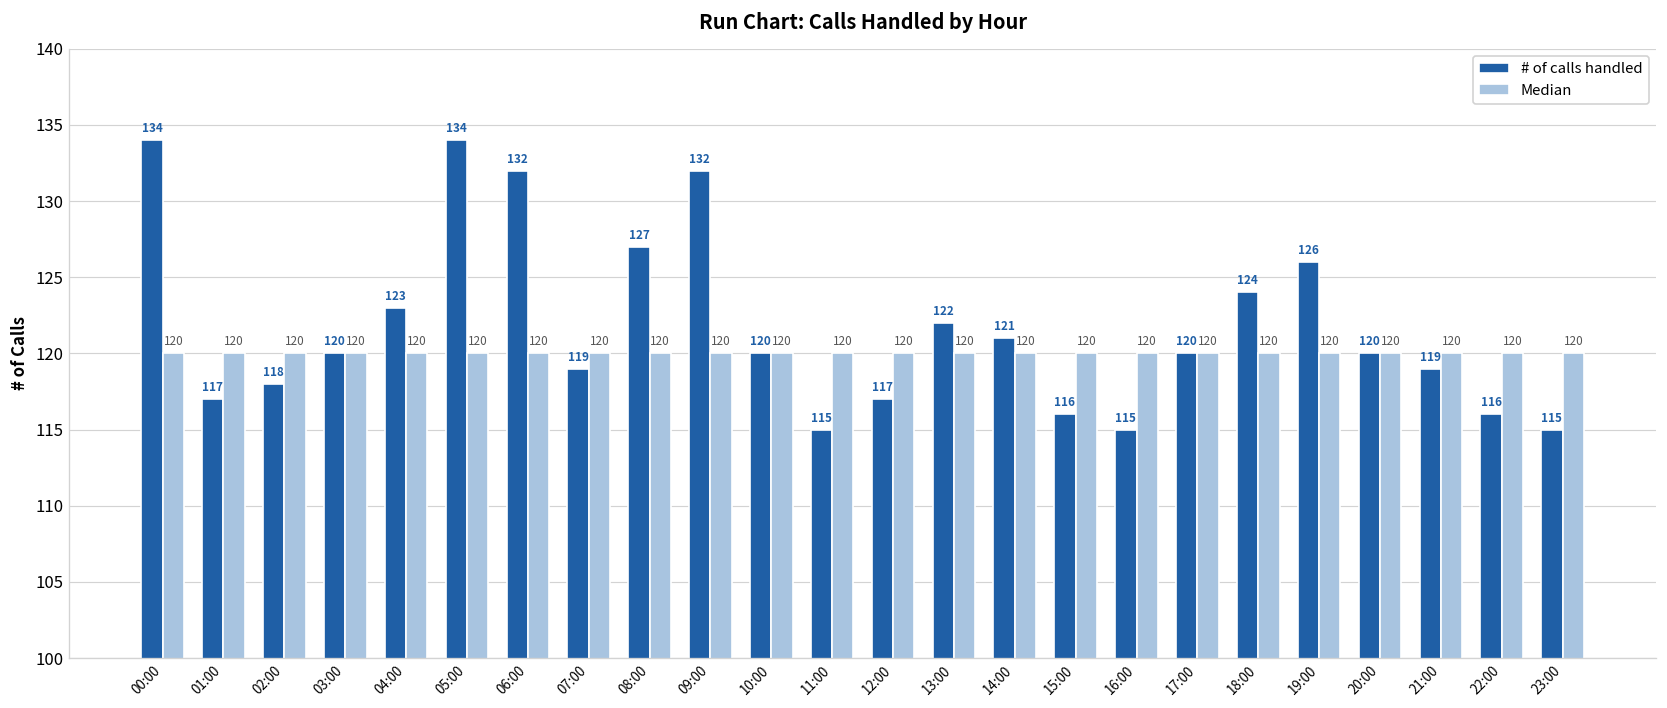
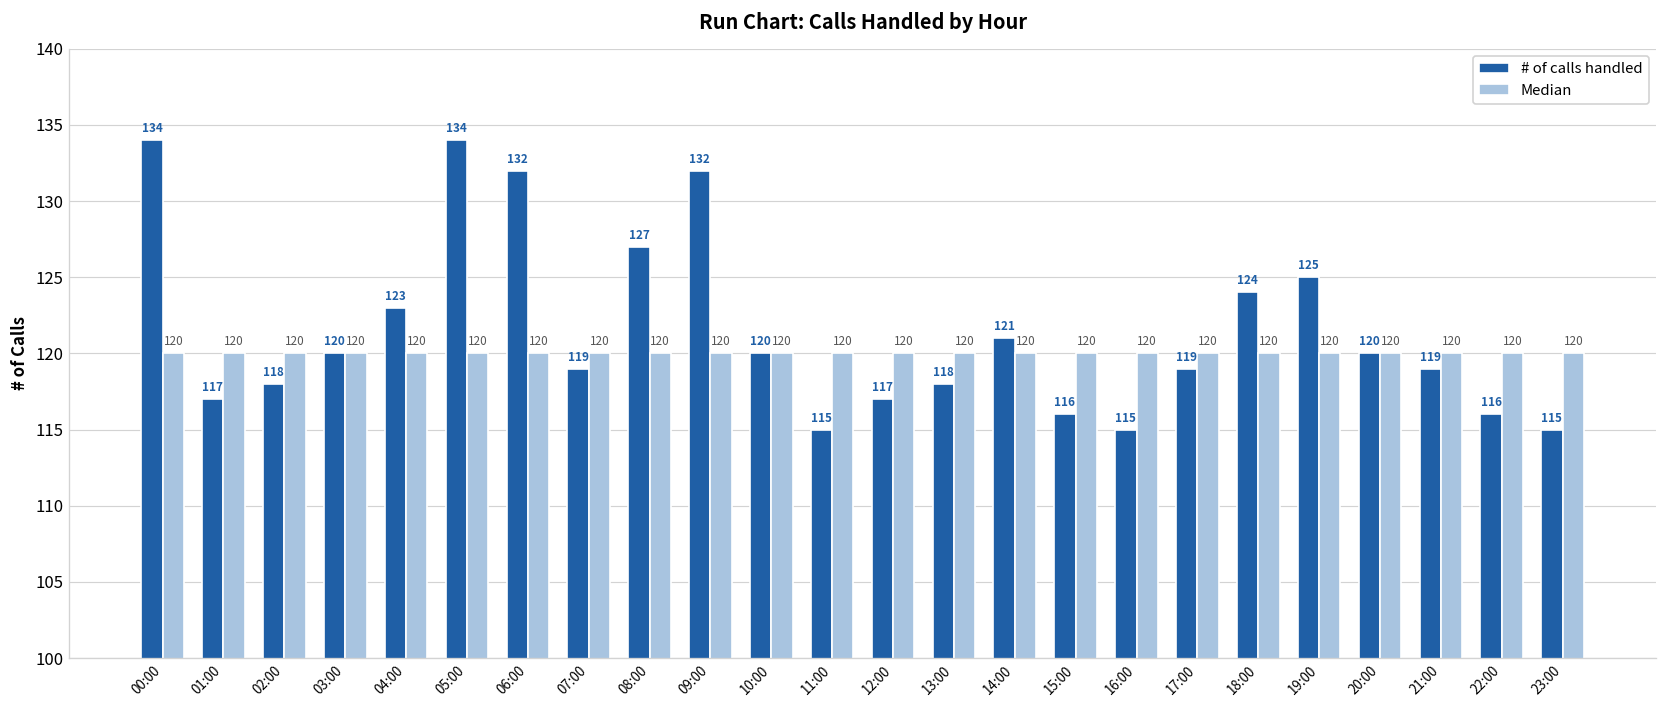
# of calls handled, 13:00: 122 -> 118
# of calls handled, 17:00: 120 -> 119
# of calls handled, 19:00: 126 -> 125
